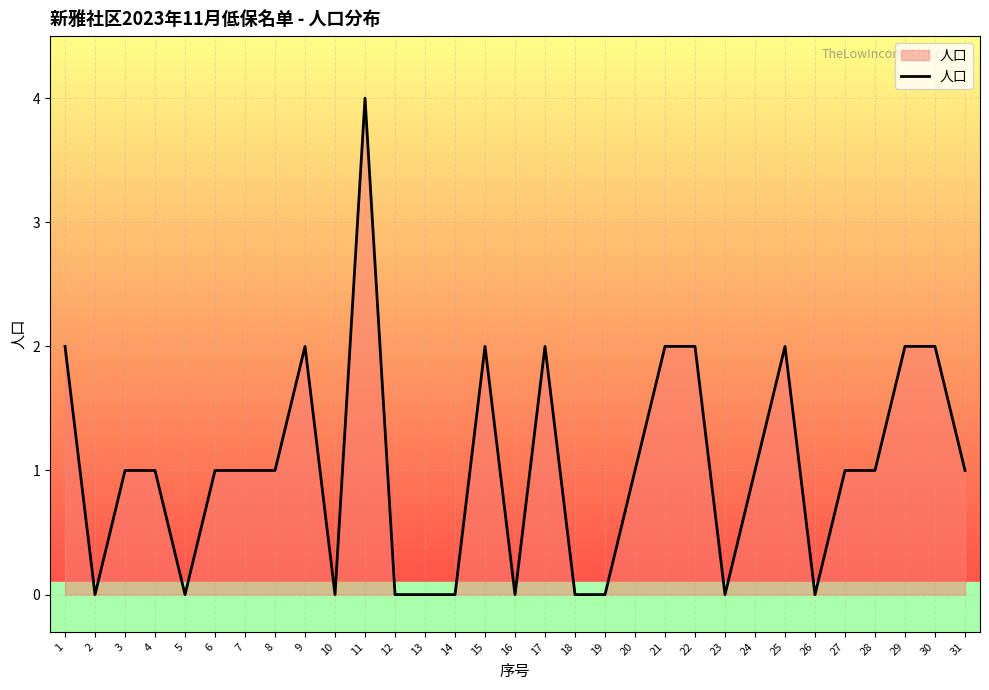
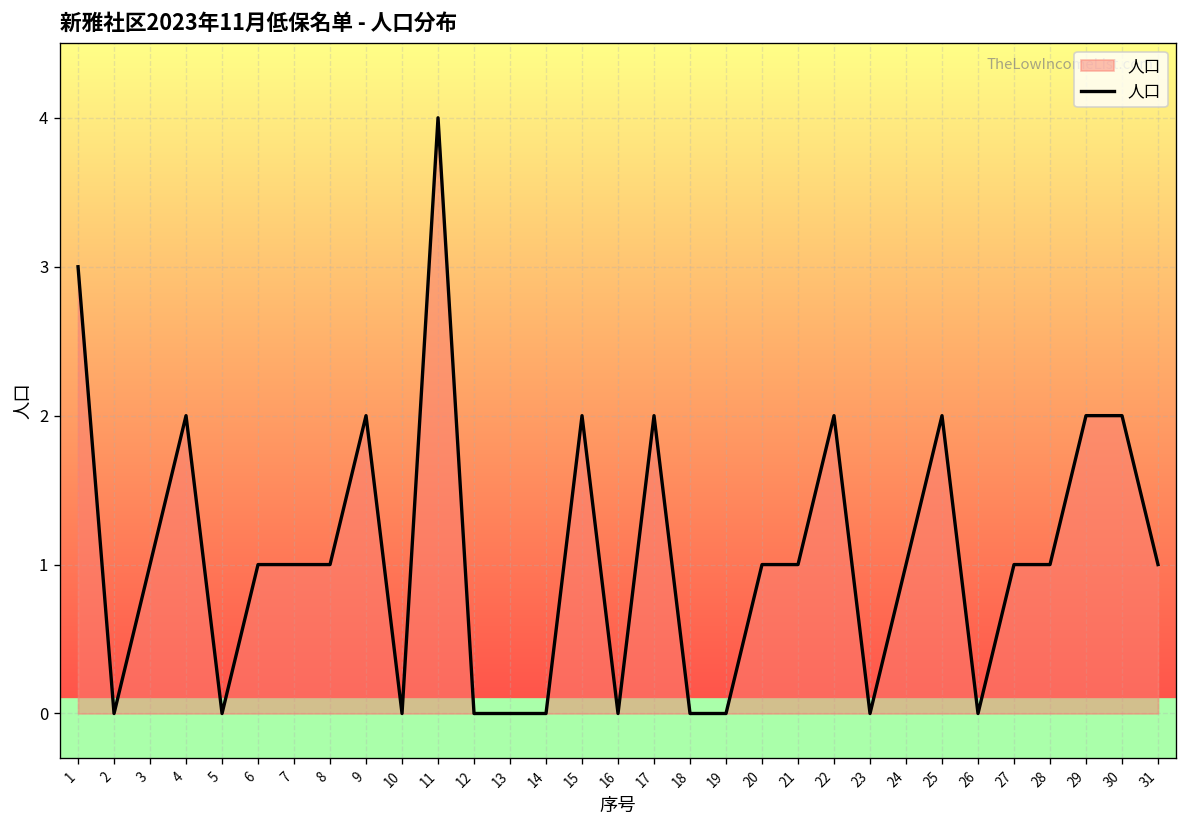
1: 2 -> 3
4: 1 -> 2
21: 2 -> 1
